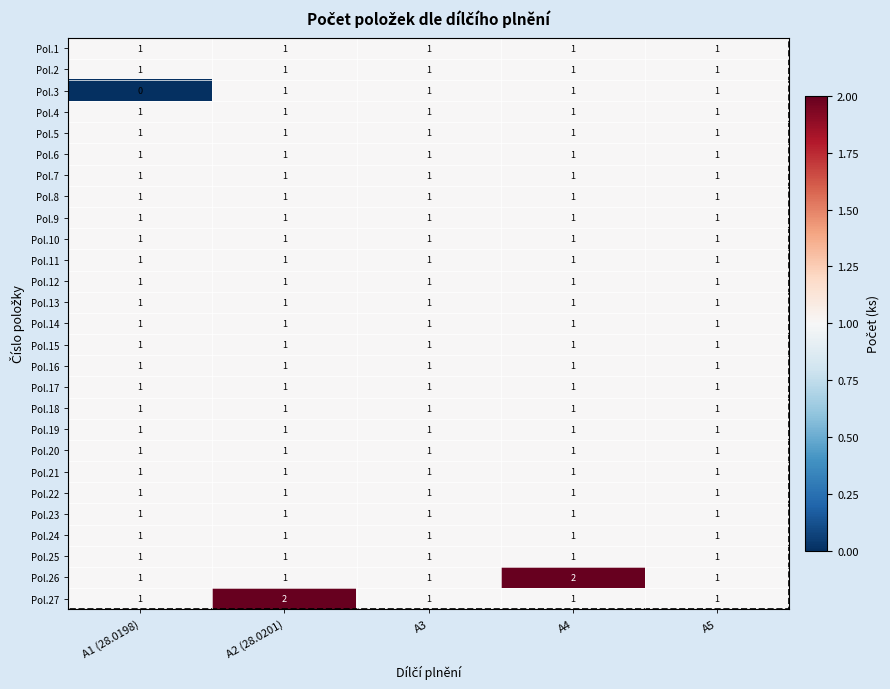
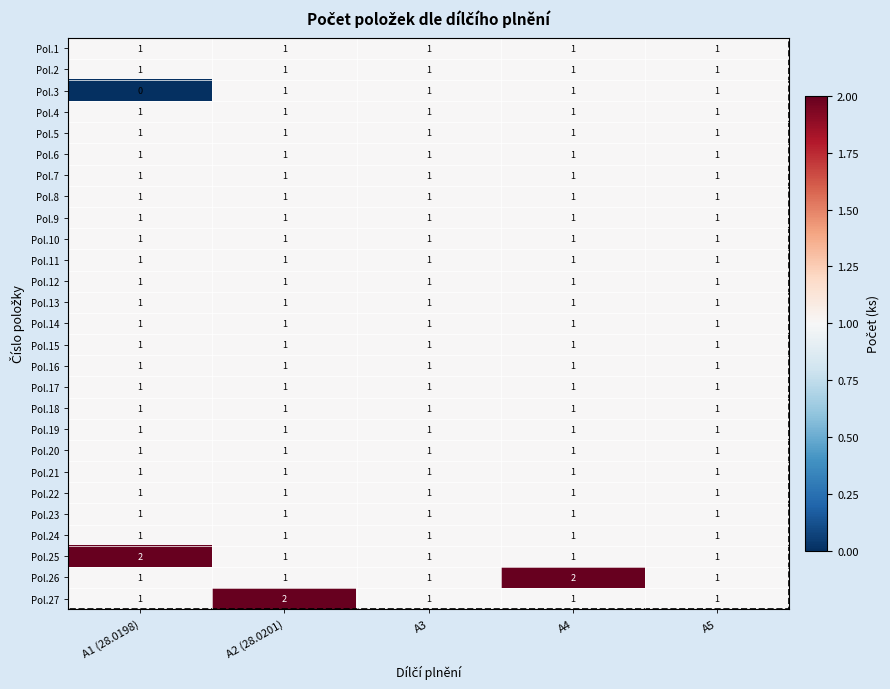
Pol.25, A1 (28.0198): 1 -> 2
